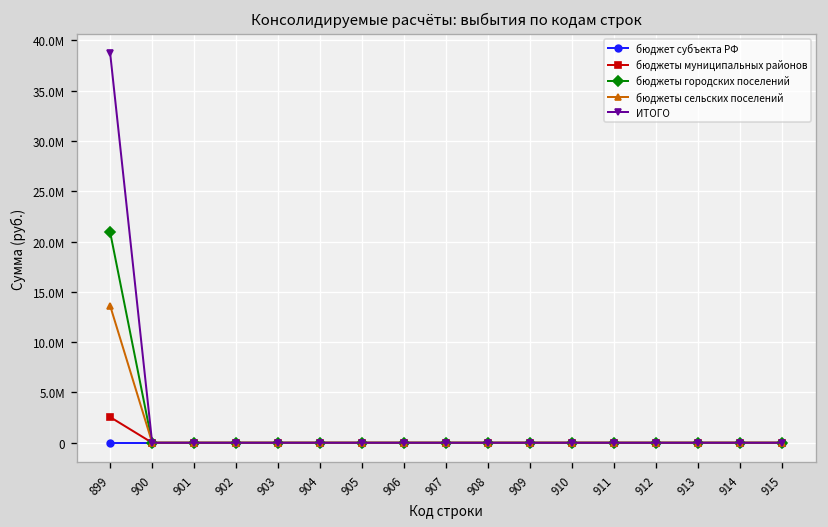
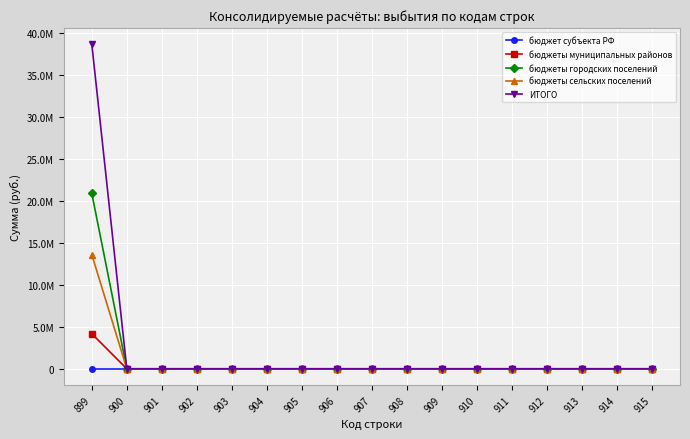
бюджеты муниципальных районов, 899: 3000000 -> 4000000
